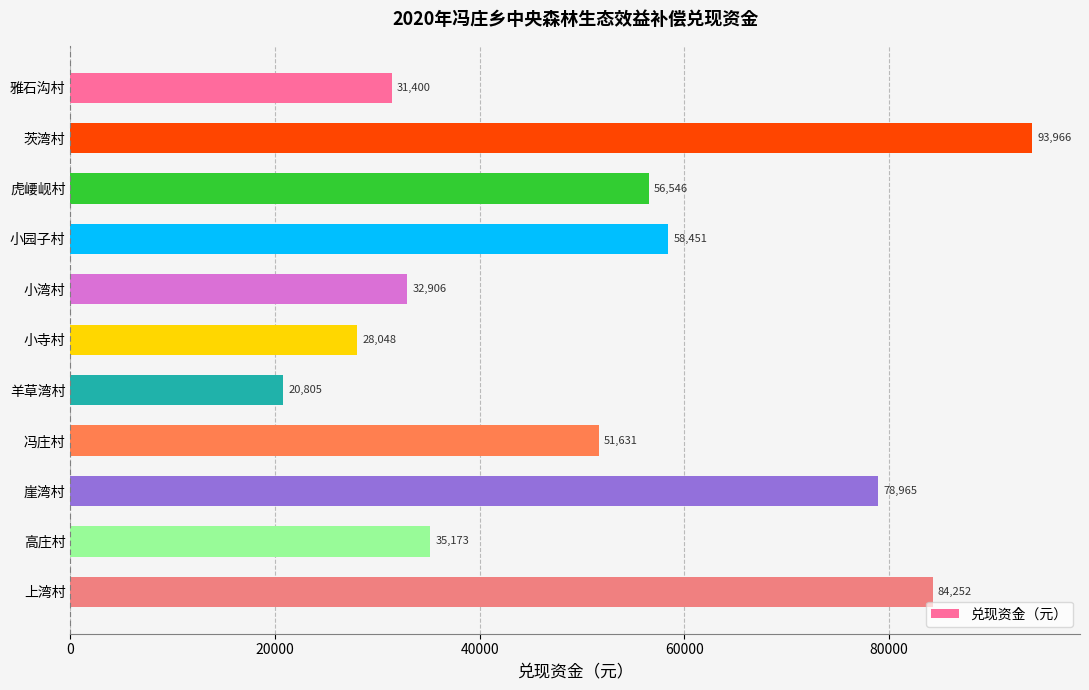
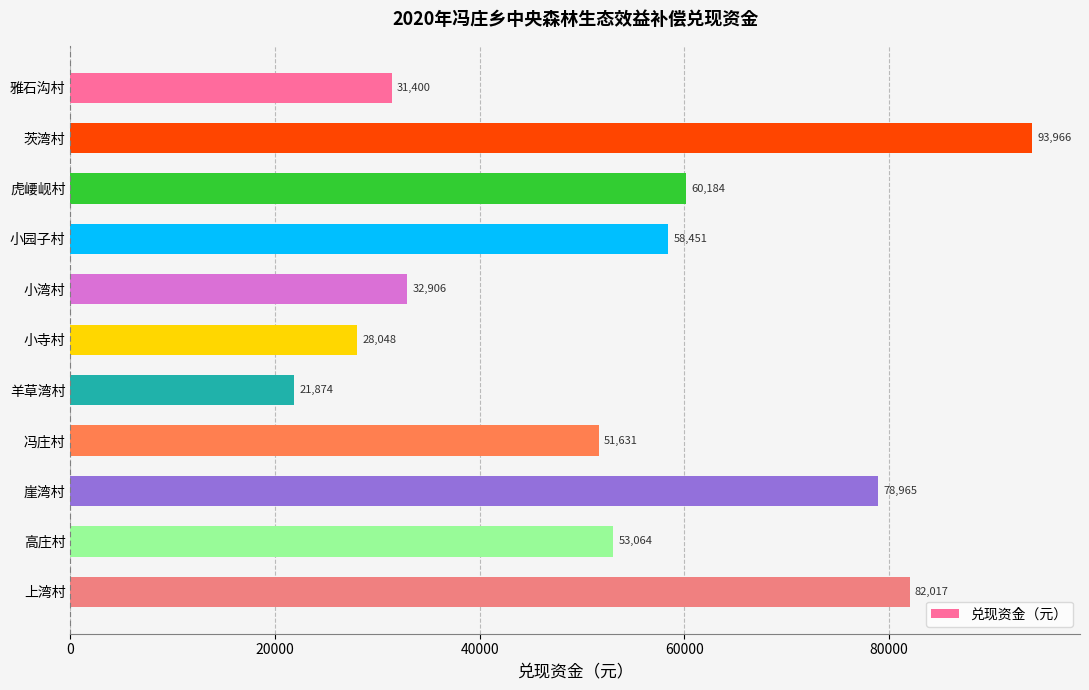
虎崾岘村: 56,546 -> 60,184
羊草湾村: 20,805 -> 21,874
高庄村: 35,173 -> 53,064
上湾村: 84,252 -> 82,017
